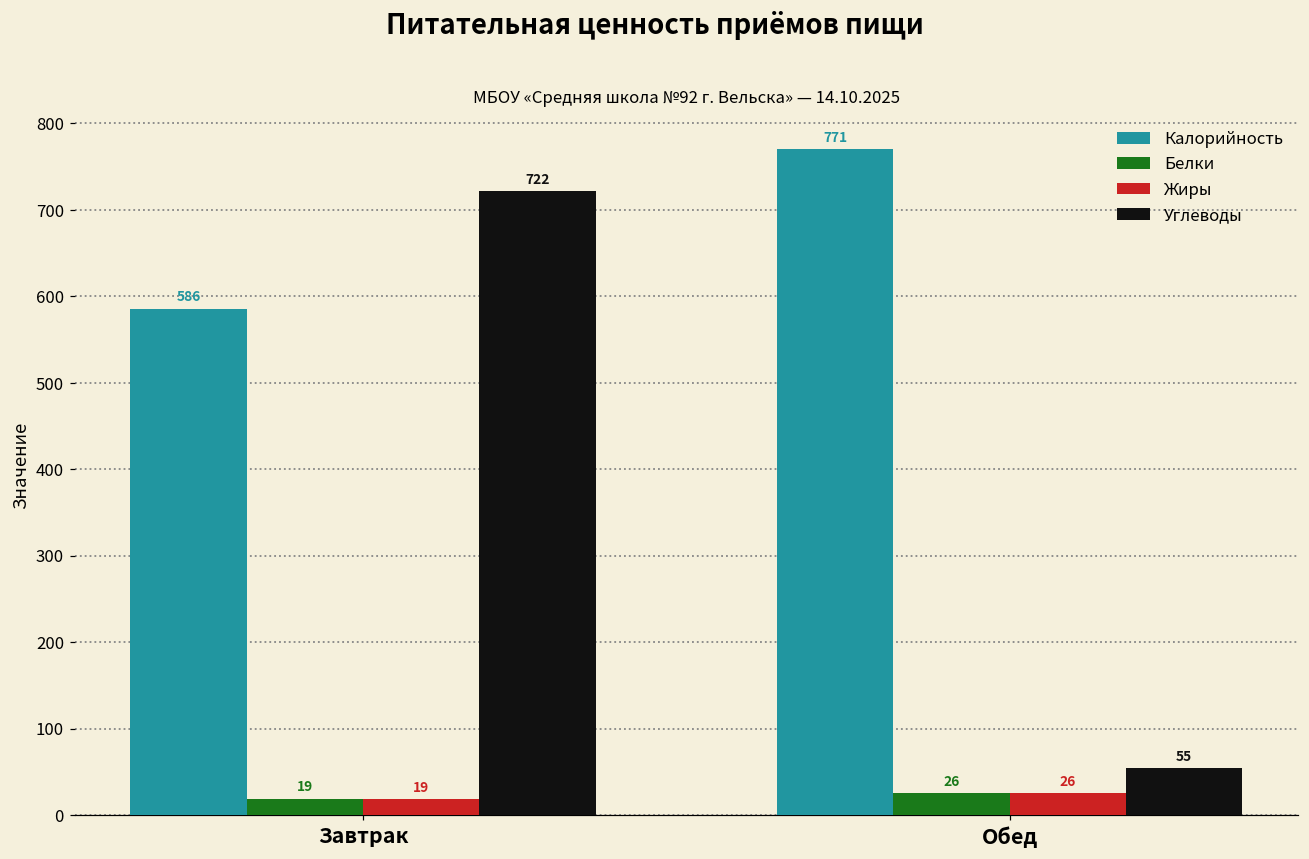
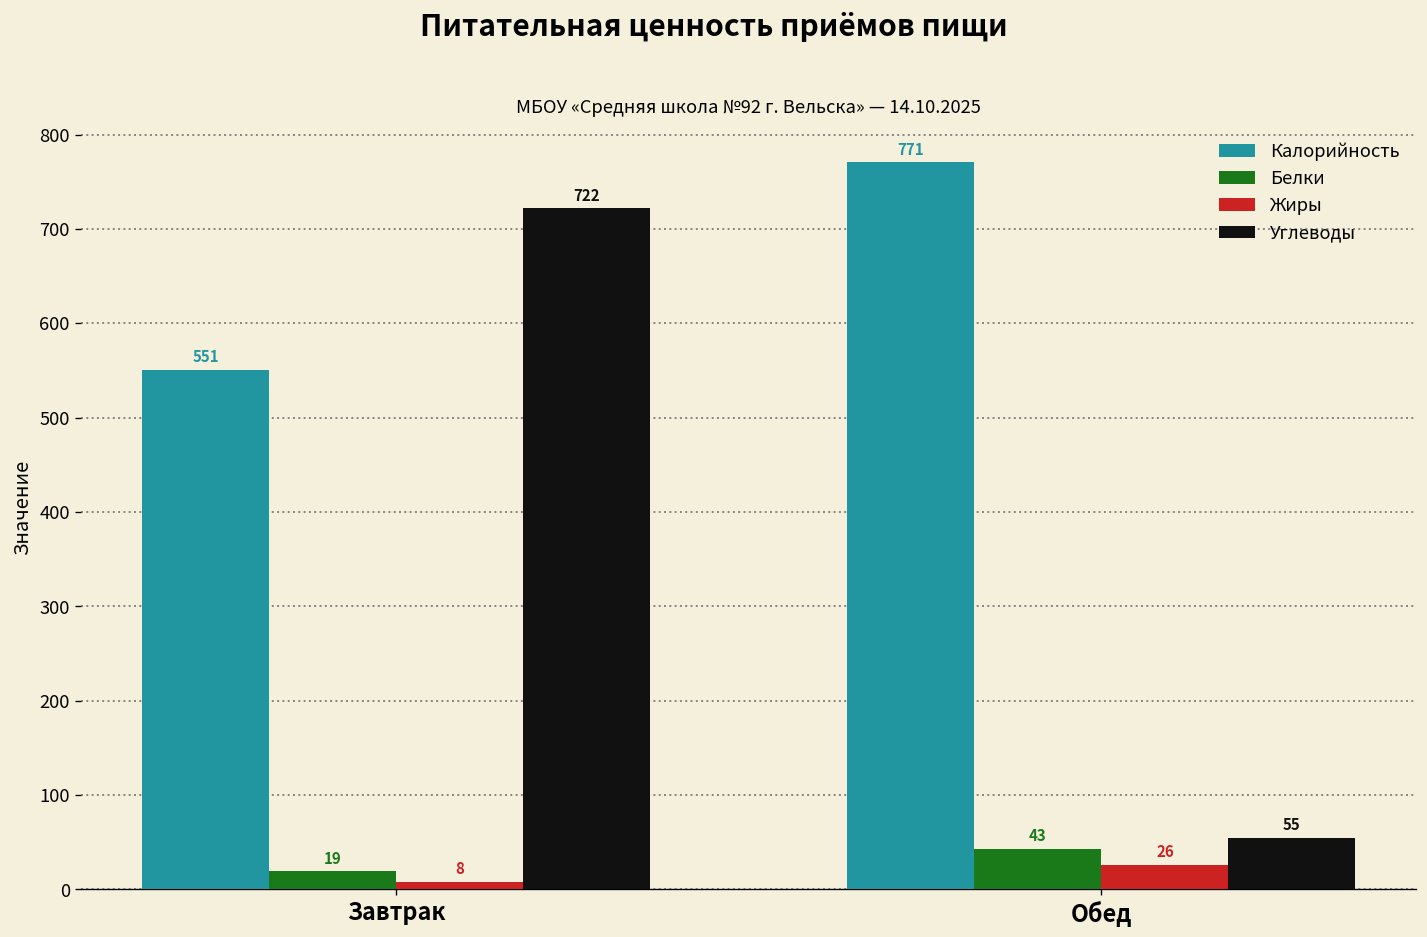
Калорийность, Завтрак: 586 -> 551
Жиры, Завтрак: 19 -> 8
Белки, Обед: 26 -> 43
